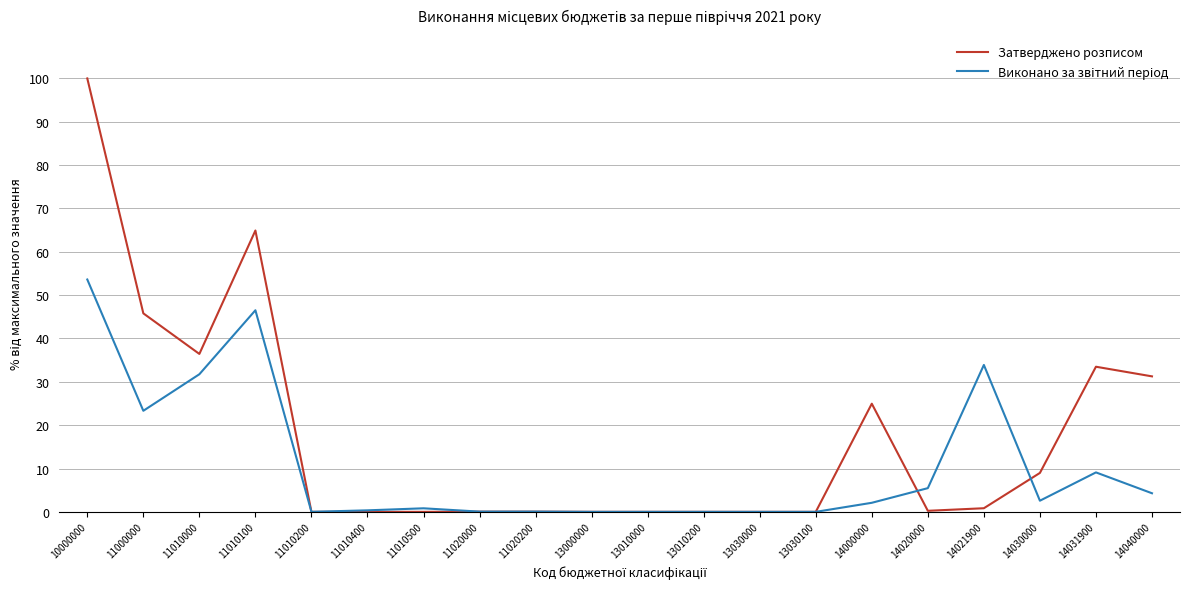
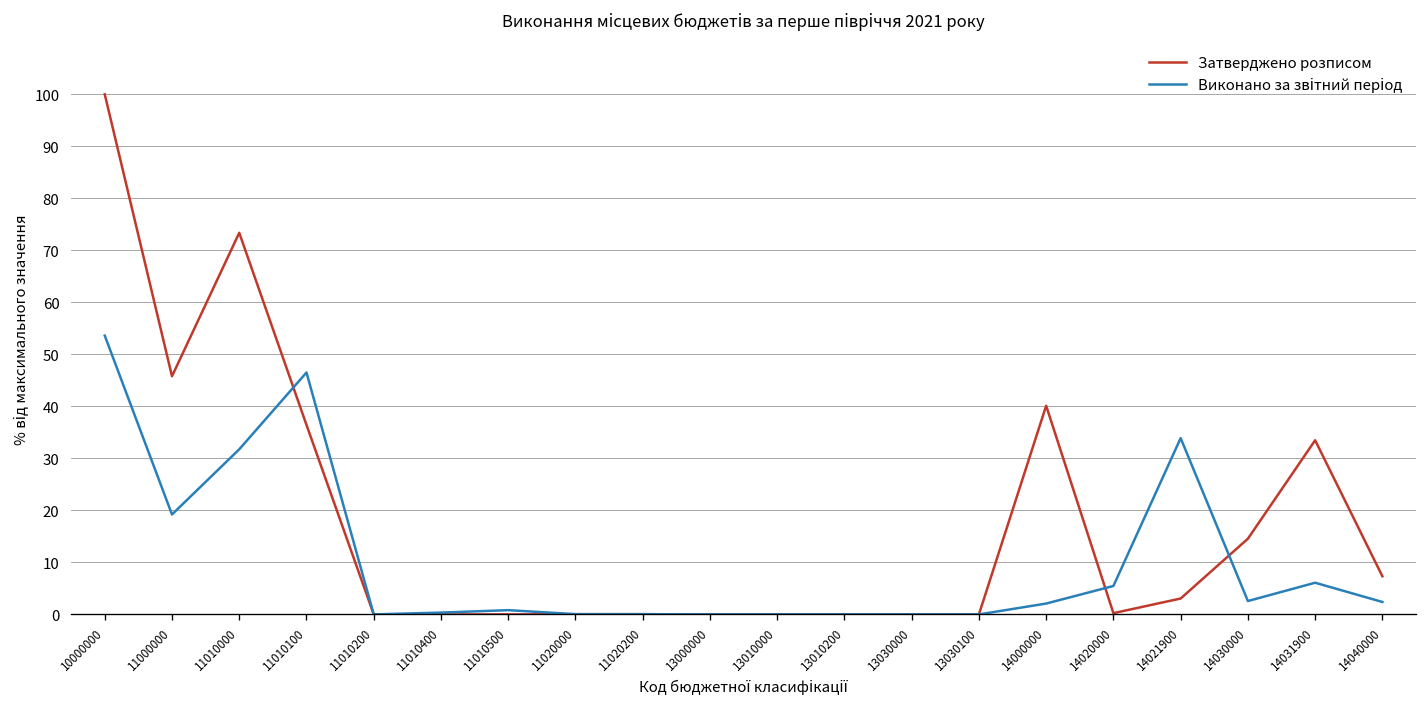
Виконано за звітний період, 11000000: 23 -> 19
Затверджено розписом, 11010000: 36 -> 73
Затверджено розписом, 11010100: 65 -> 36
Затверджено розписом, 14000000: 25 -> 40
Затверджено розписом, 14021900: 1 -> 3
Затверджено розписом, 14030000: 9 -> 15
Виконано за звітний період, 14031900: 9 -> 6
Затверджено розписом, 14040000: 31 -> 7
Виконано за звітний період, 14040000: 4 -> 2
